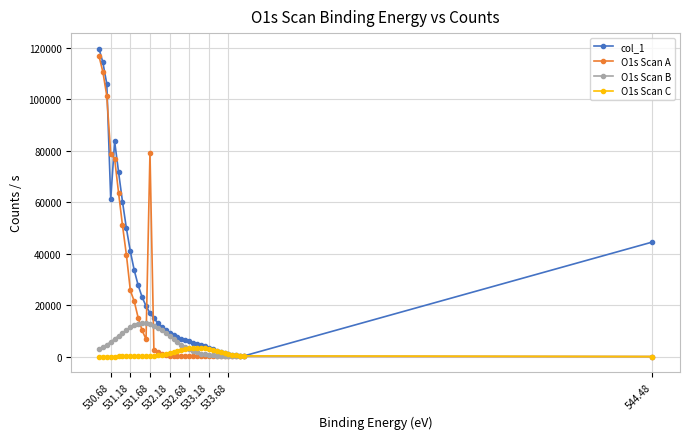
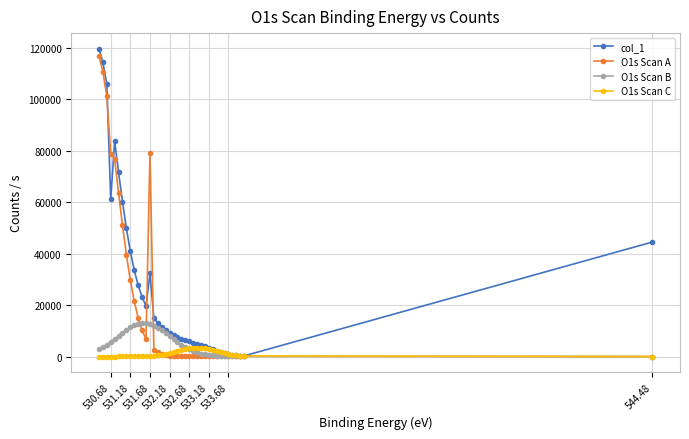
O1s Scan A, 531.18: 26000 -> 30000
col_1, 531.68: 17000 -> 32000
